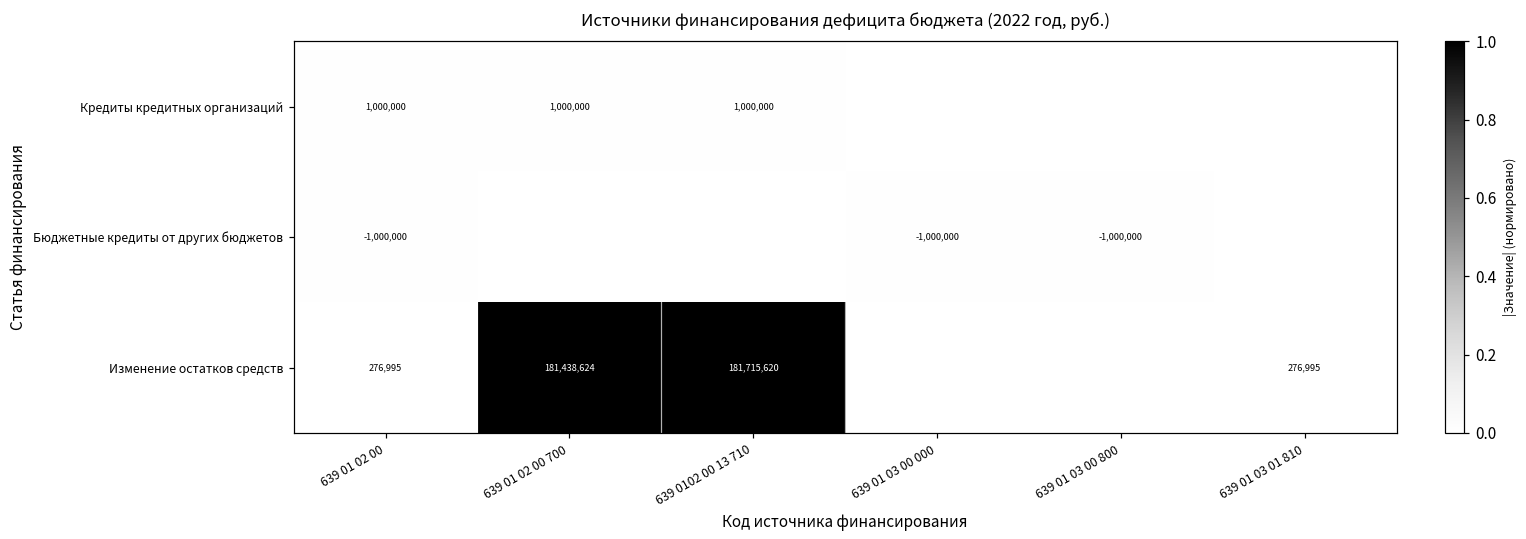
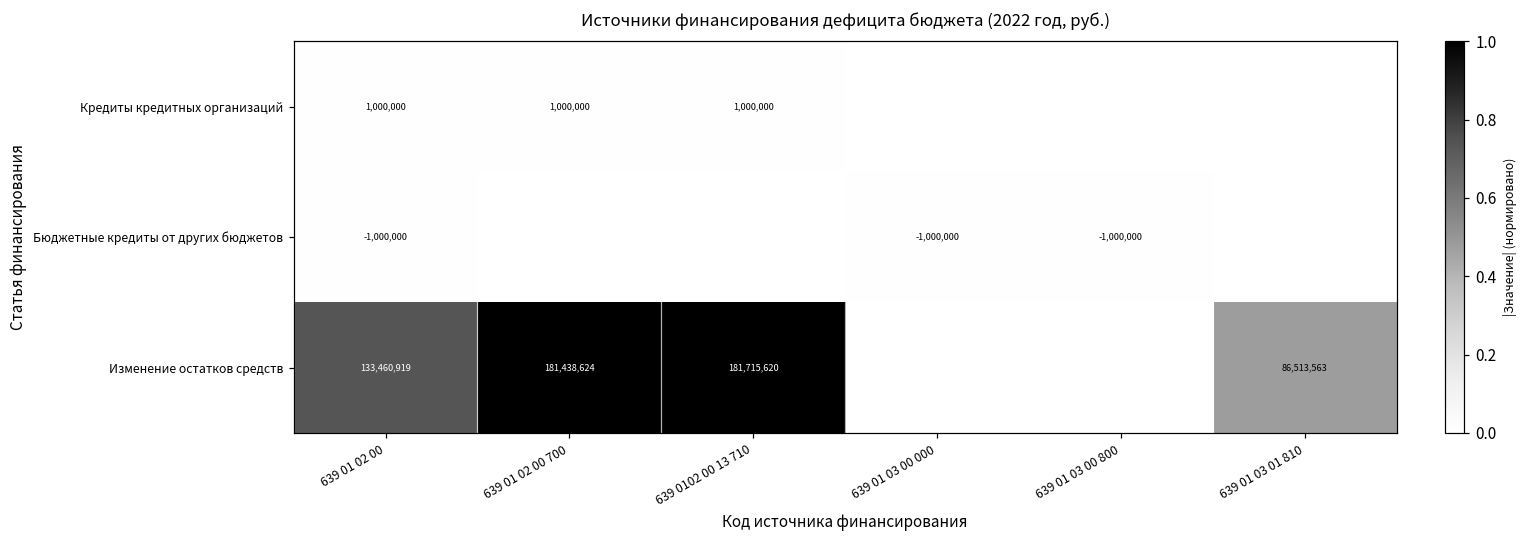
Изменение остатков средств, 639 01 02 00: 276,995 -> 133,460,919
Изменение остатков средств, 639 01 03 01 810: 276,995 -> 86,513,563
